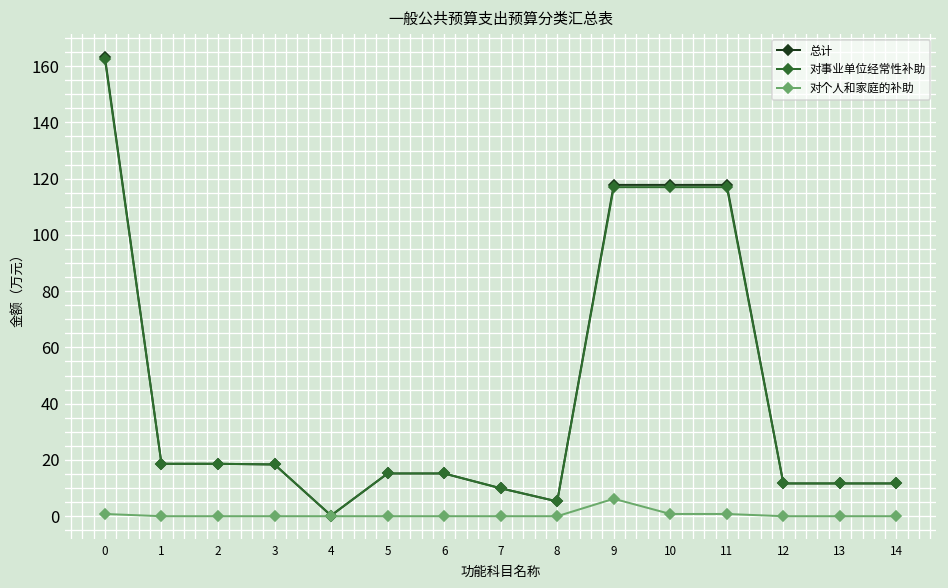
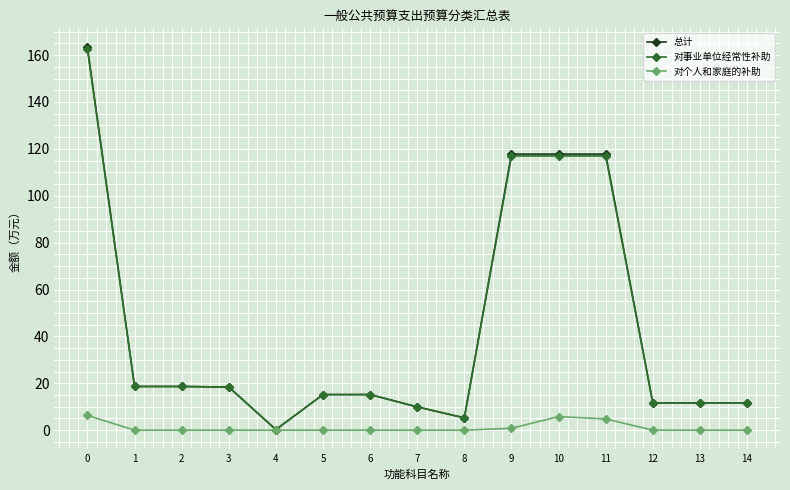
对个人和家庭的补助, 0: 1 -> 6
对个人和家庭的补助, 9: 6 -> 1
对个人和家庭的补助, 10: 1 -> 6
对个人和家庭的补助, 11: 1 -> 5
